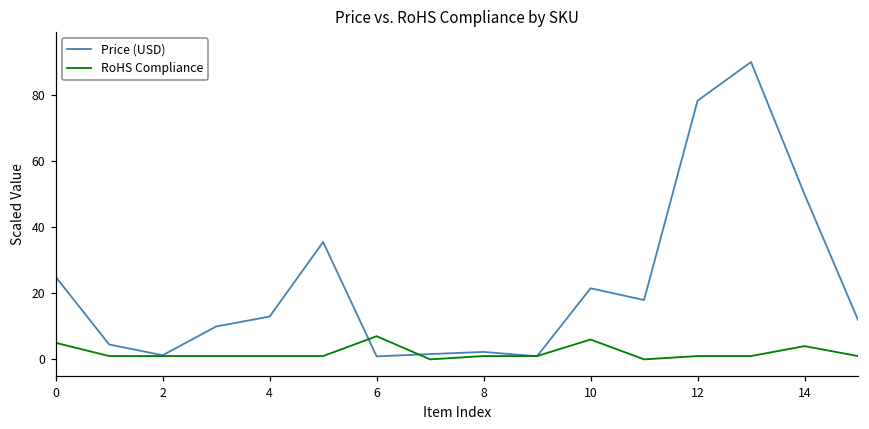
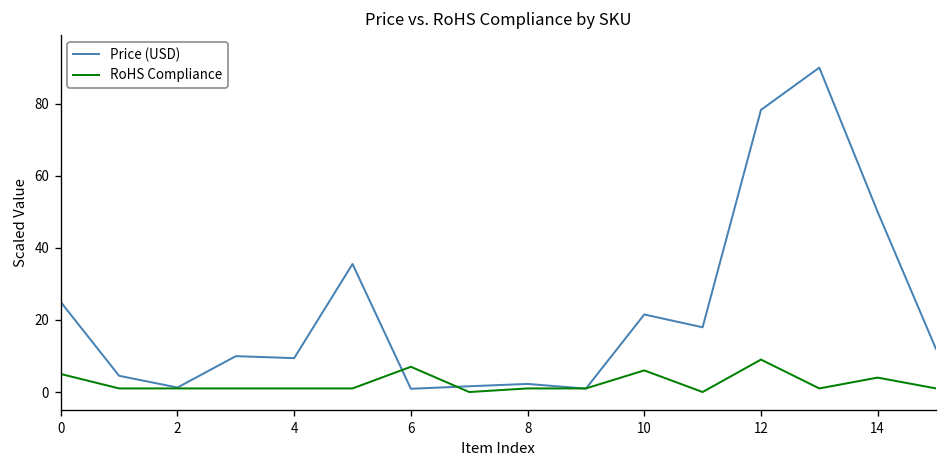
Price (USD), 4: 13 -> 9
RoHS Compliance, 12: 1 -> 9
